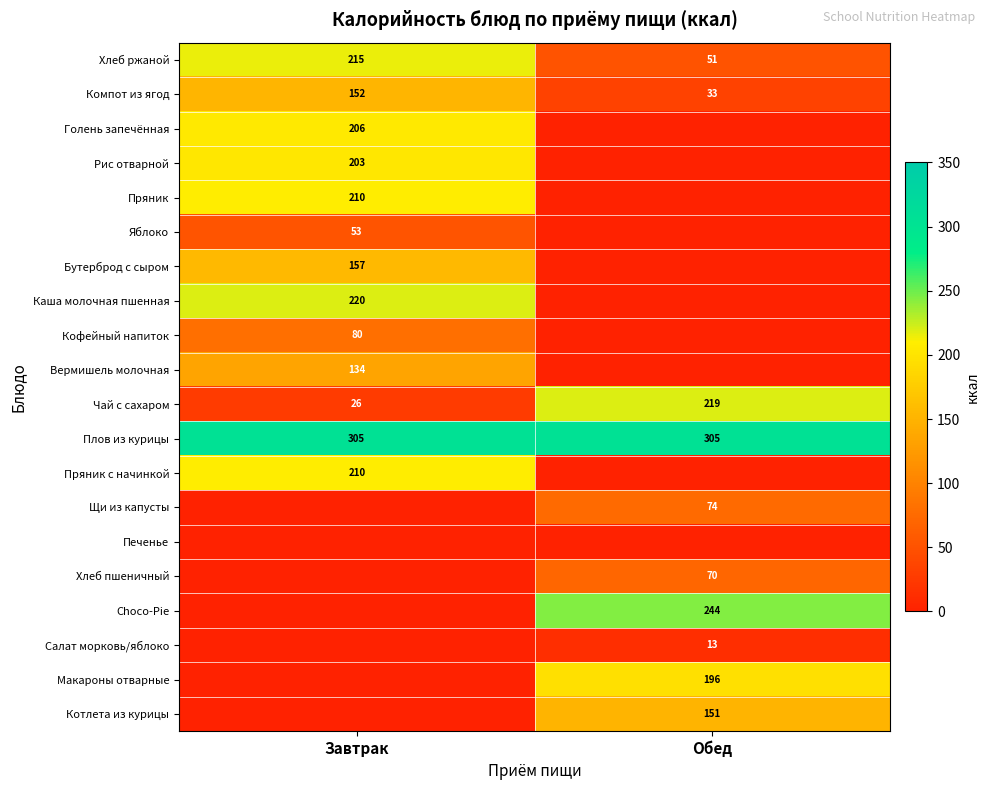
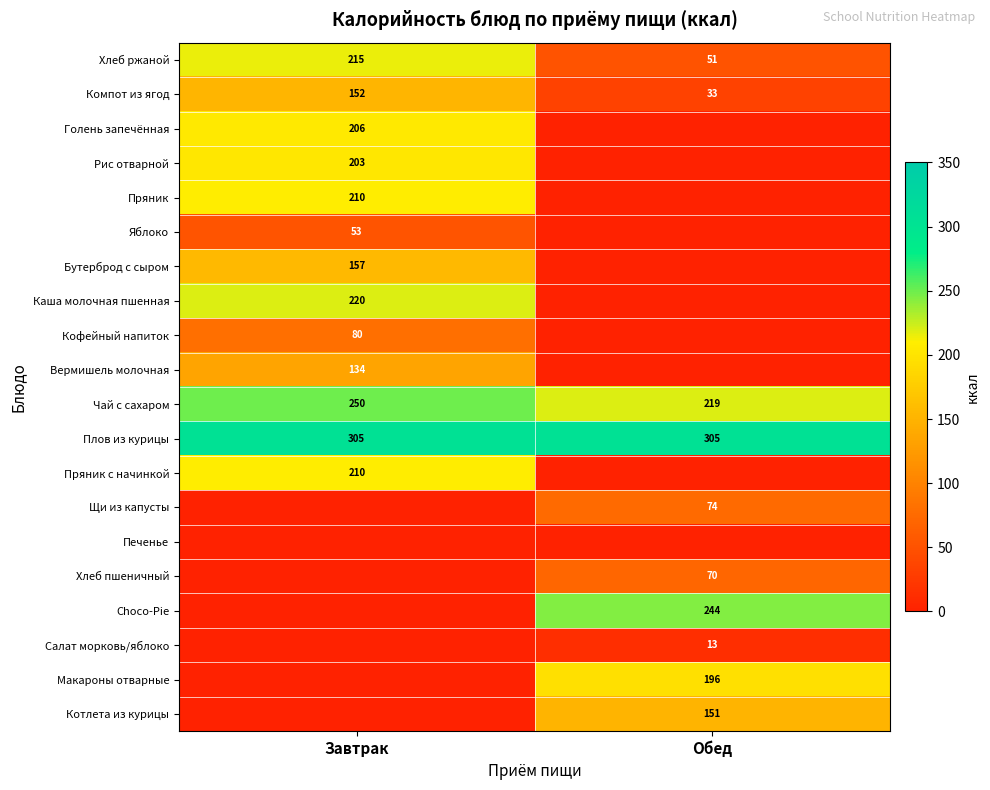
Чай с сахаром, Завтрак: 26 -> 250
